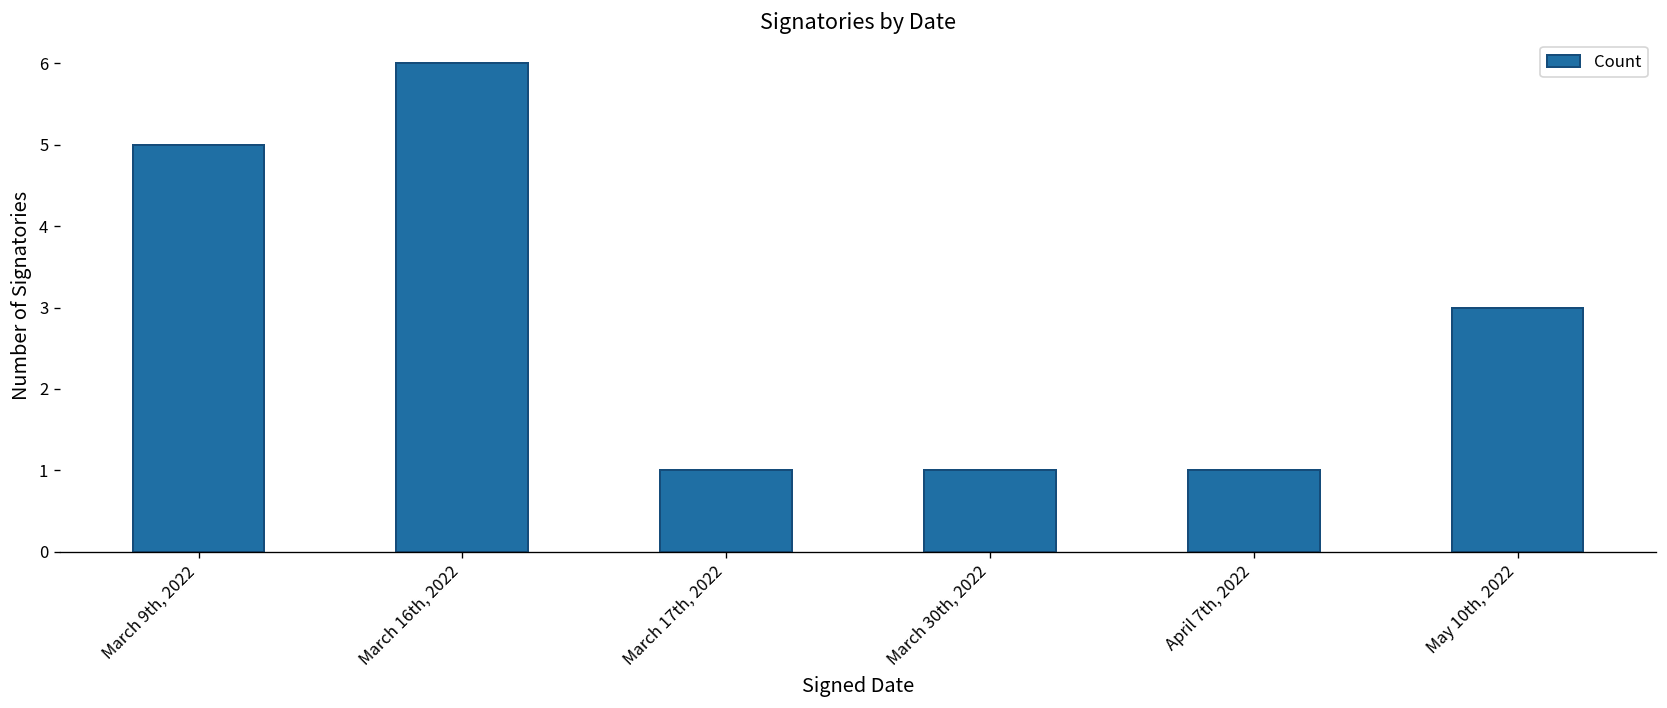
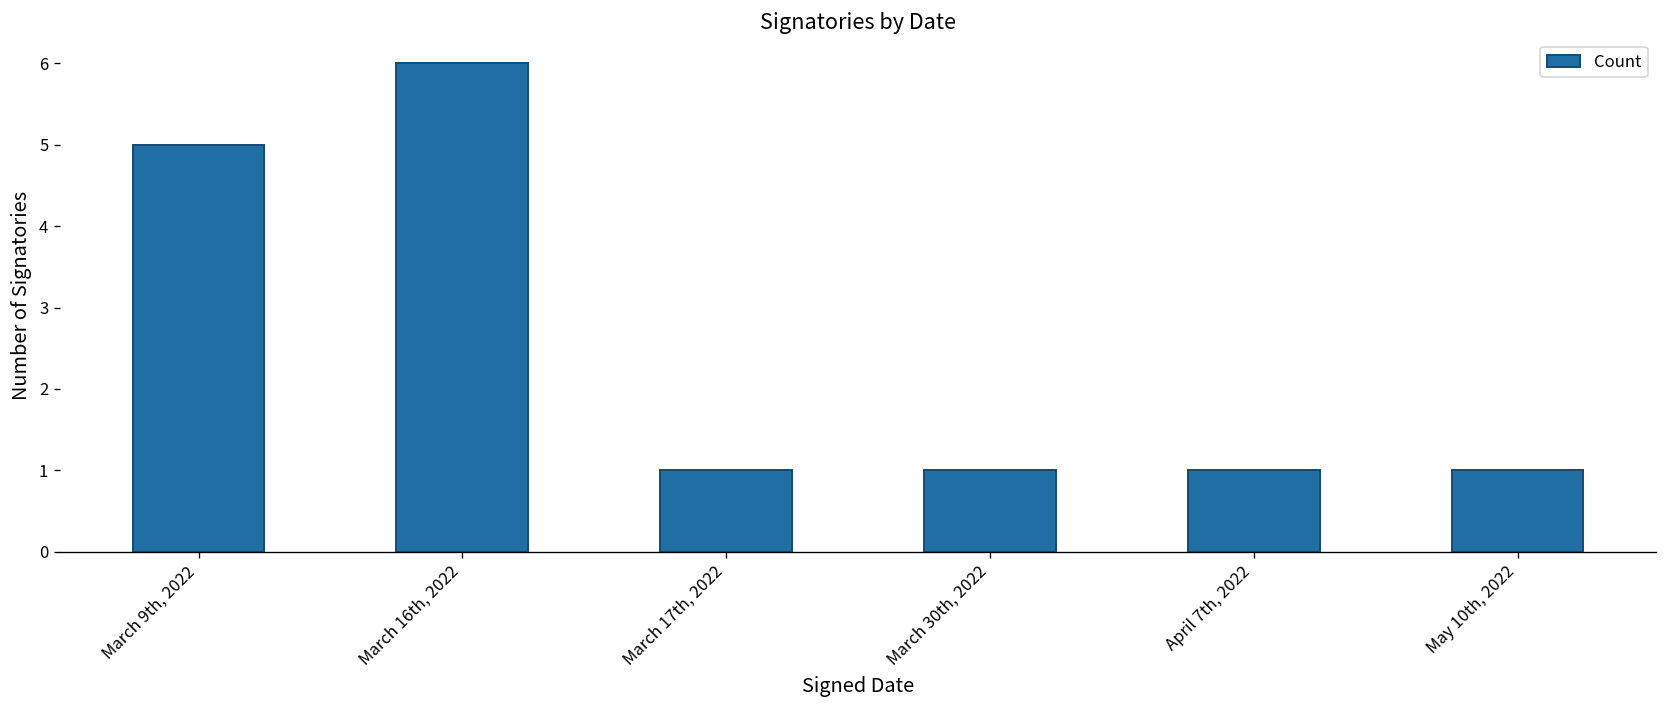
May 10th, 2022: 3 -> 1
